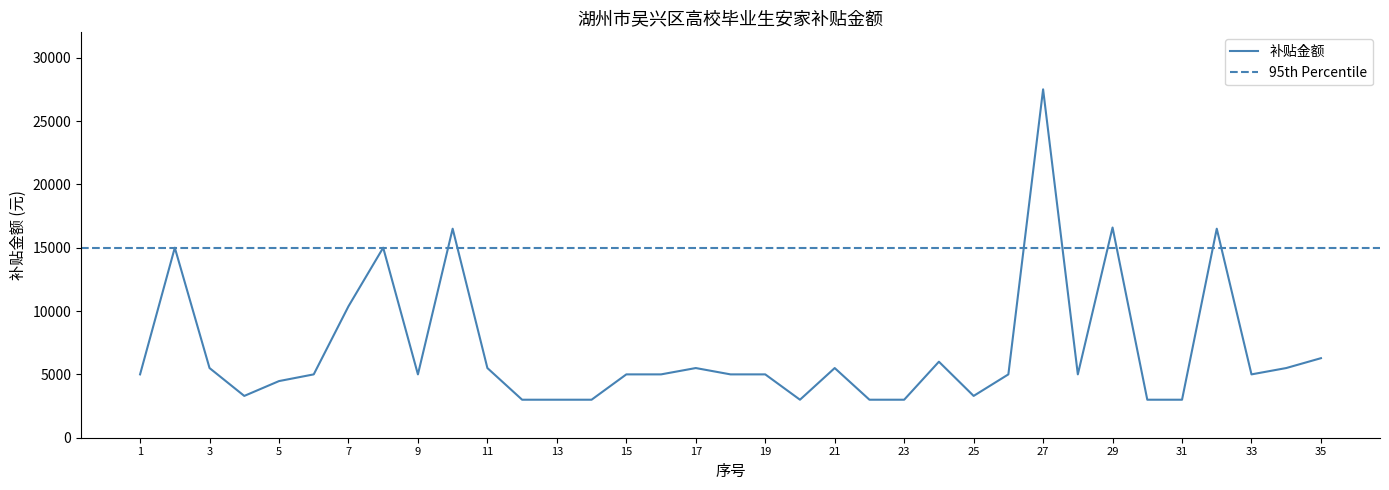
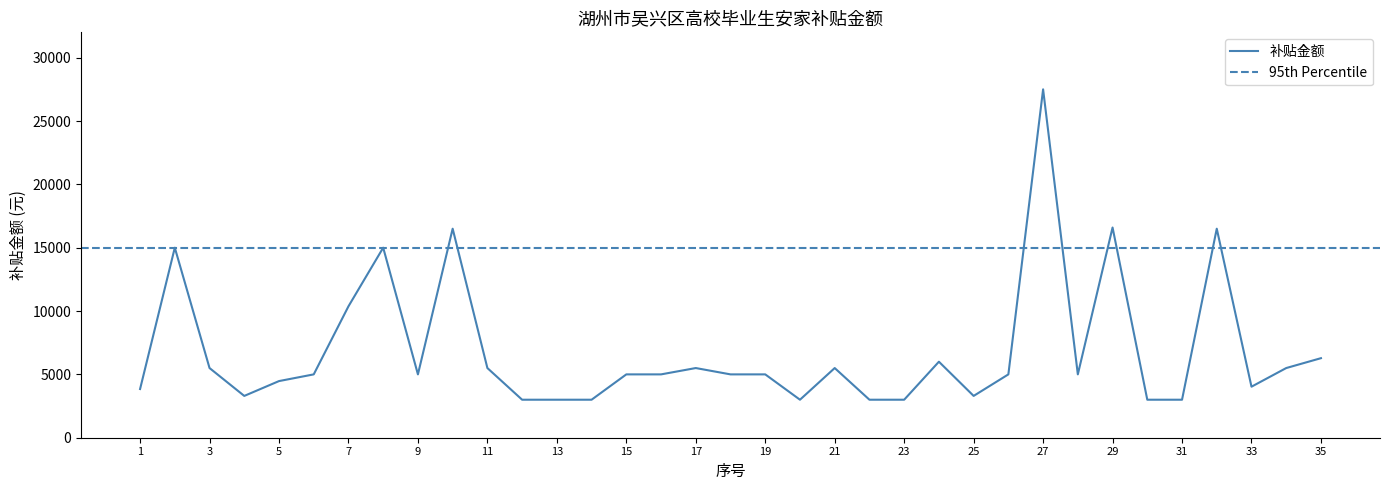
1: 5000 -> 3800
33: 5000 -> 4000
